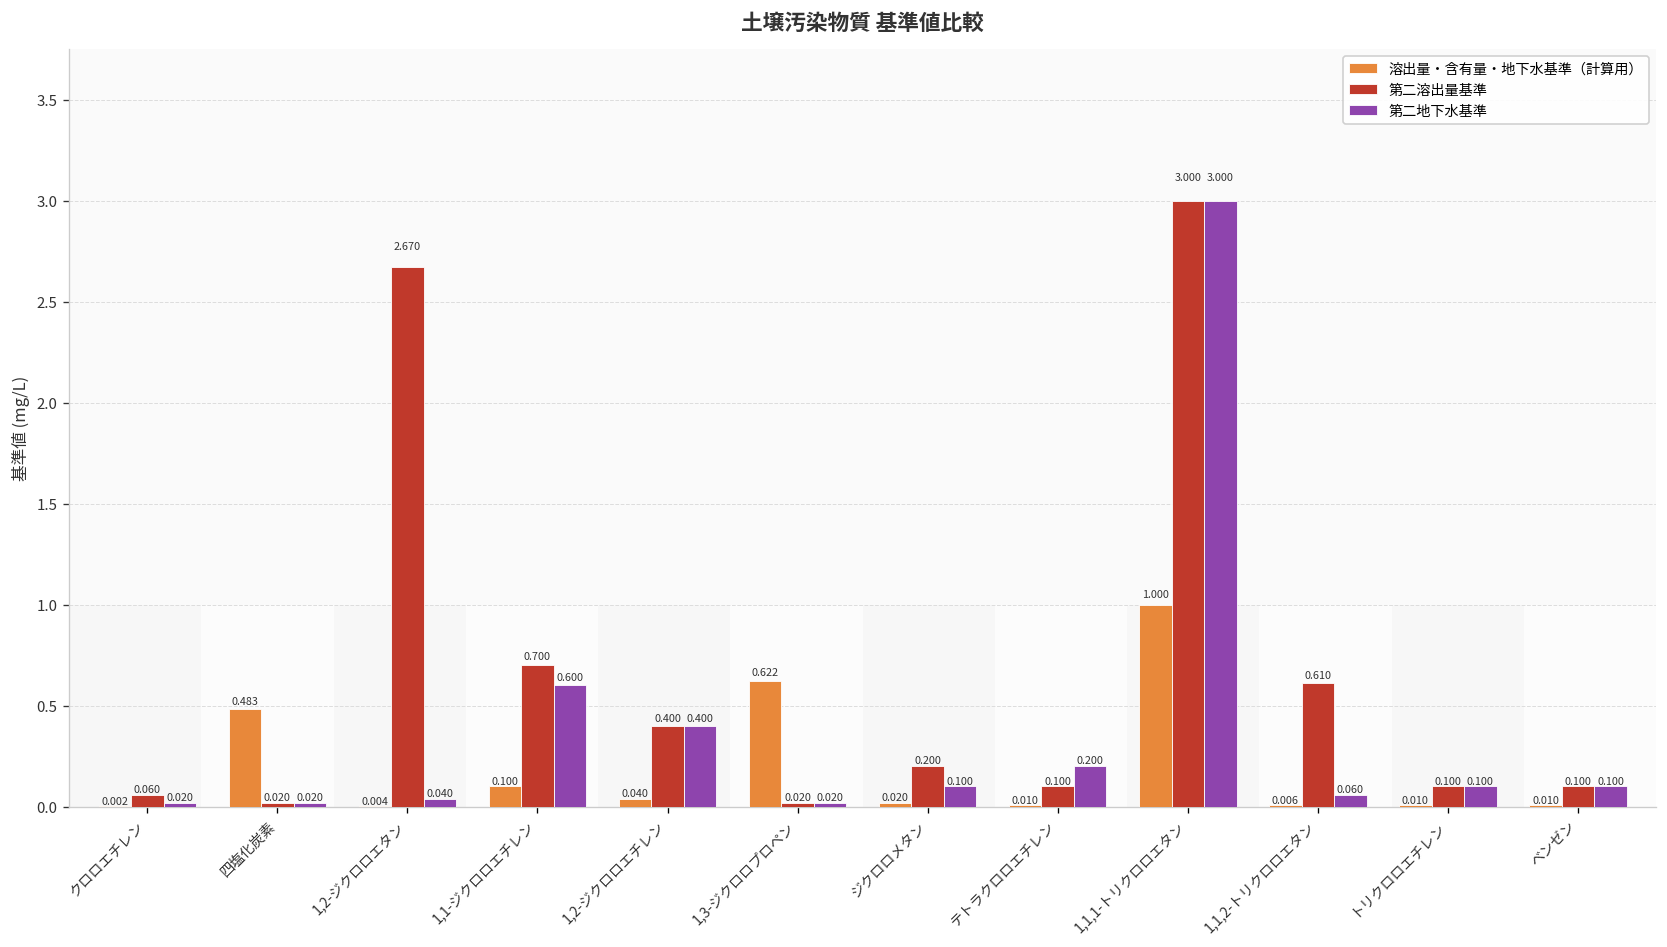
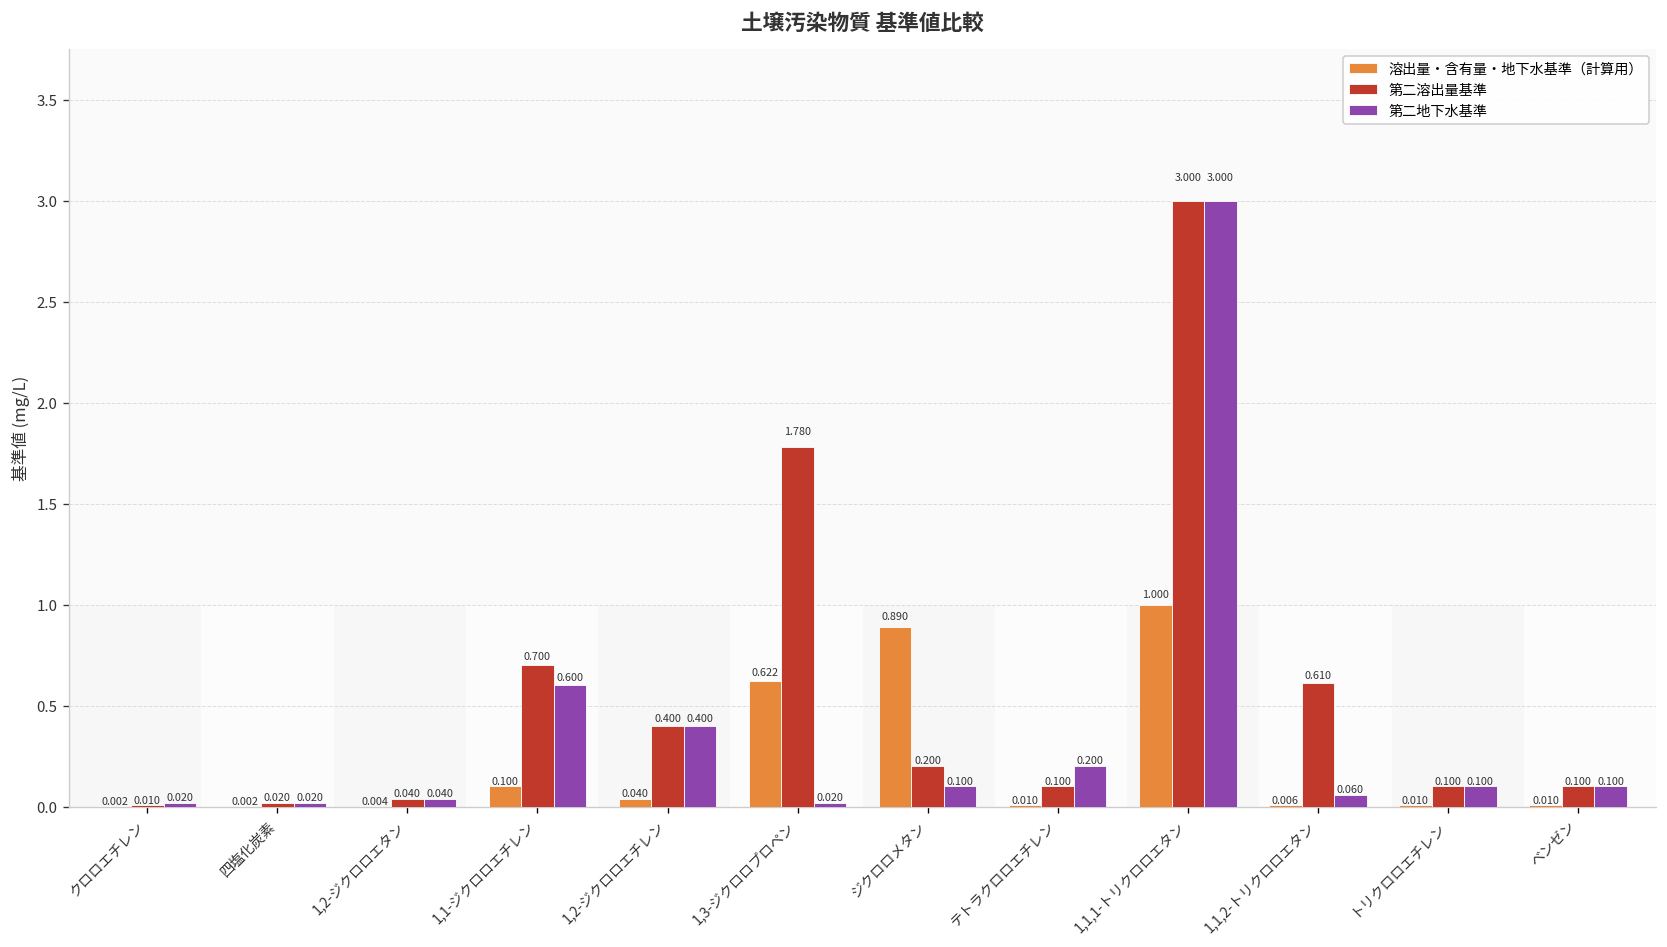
第二溶出量基準, クロロエチレン: 0.060 -> 0.010
溶出量・含有量・地下水基準（計算用）, 四塩化炭素: 0.483 -> 0.002
第二溶出量基準, 1,2-ジクロロエタン: 2.670 -> 0.040
第二溶出量基準, 1,3-ジクロロプロペン: 0.020 -> 1.780
溶出量・含有量・地下水基準（計算用）, ジクロロメタン: 0.020 -> 0.890
